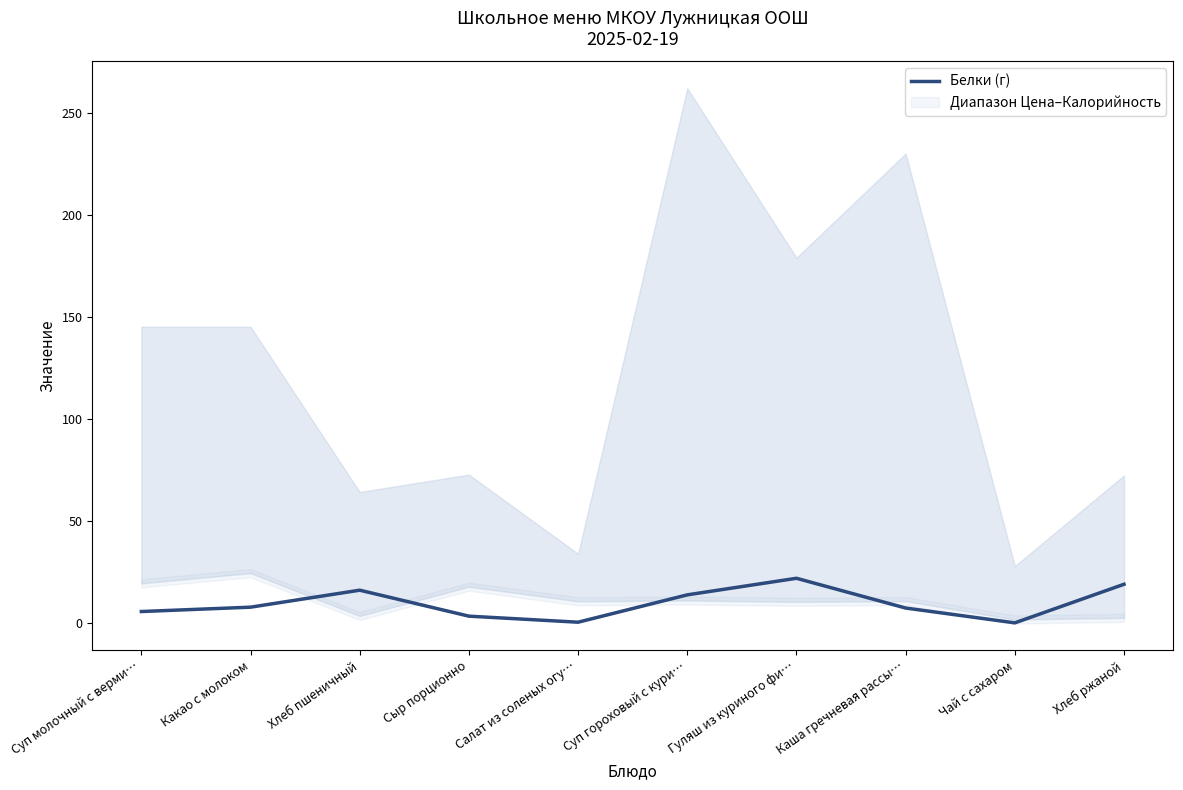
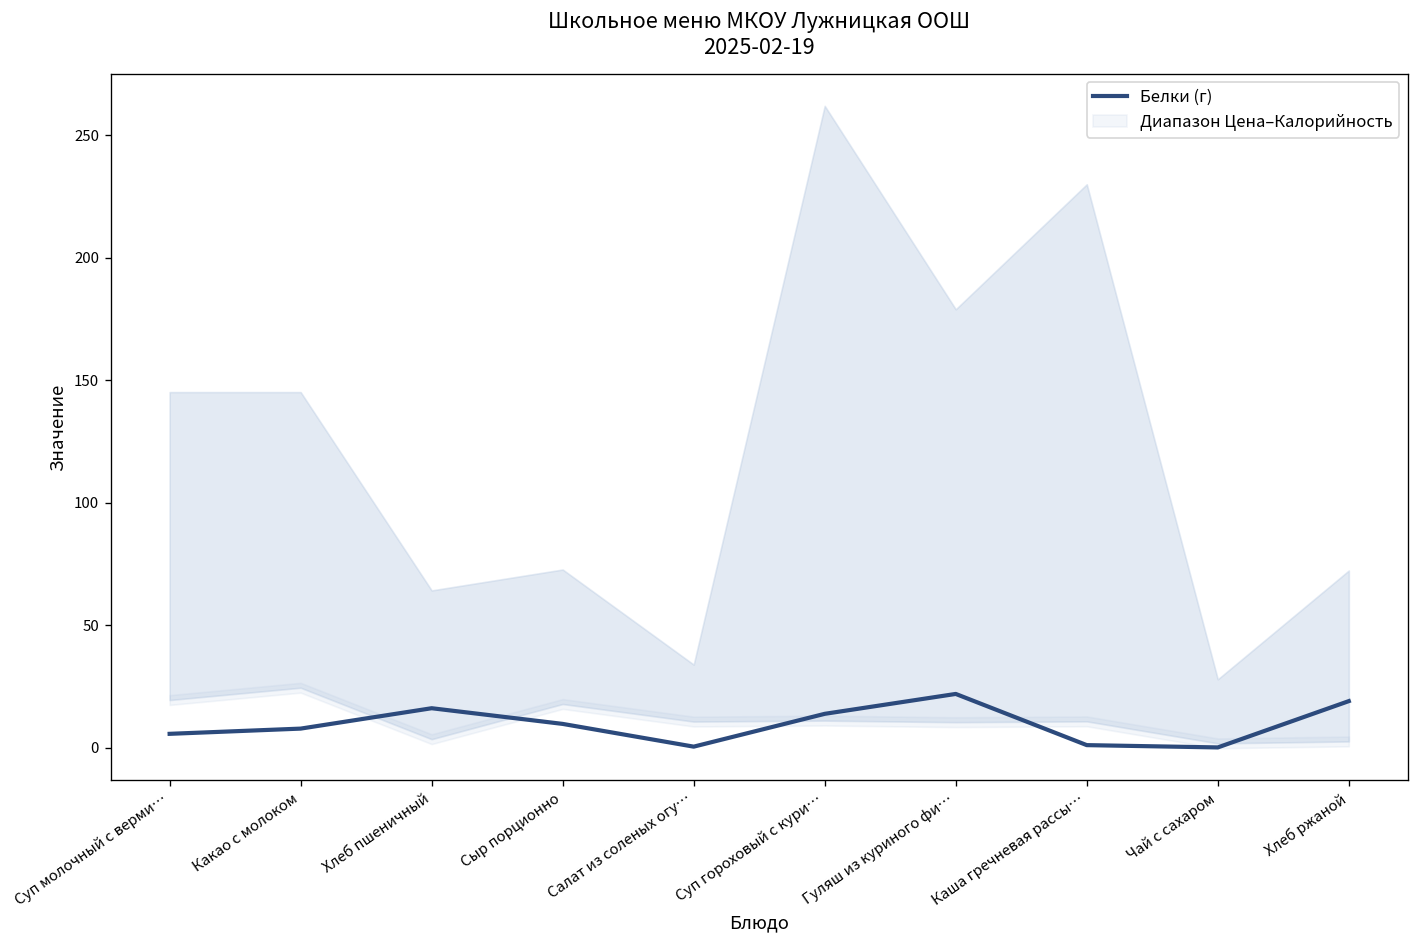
Белки (г), Сыр порционно: 3 -> 10
Белки (г), Каша гречневая рассы…: 7 -> 1
